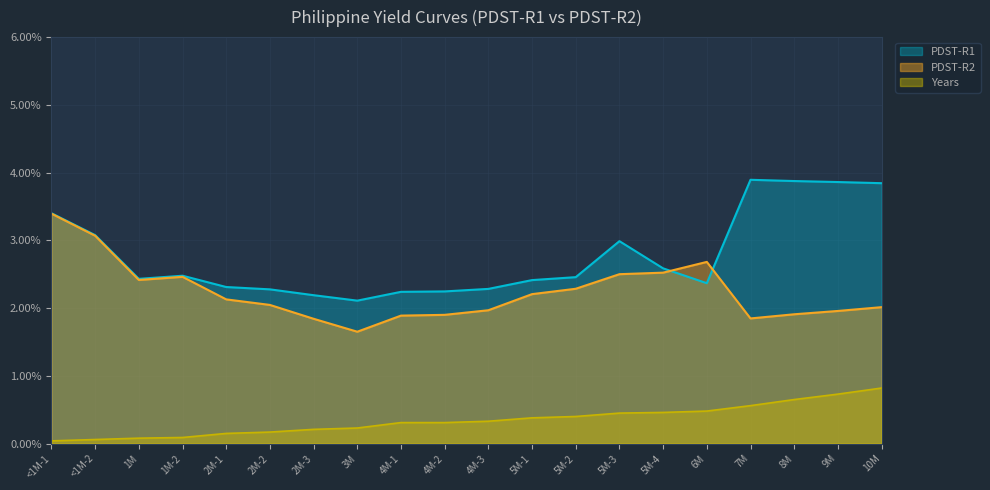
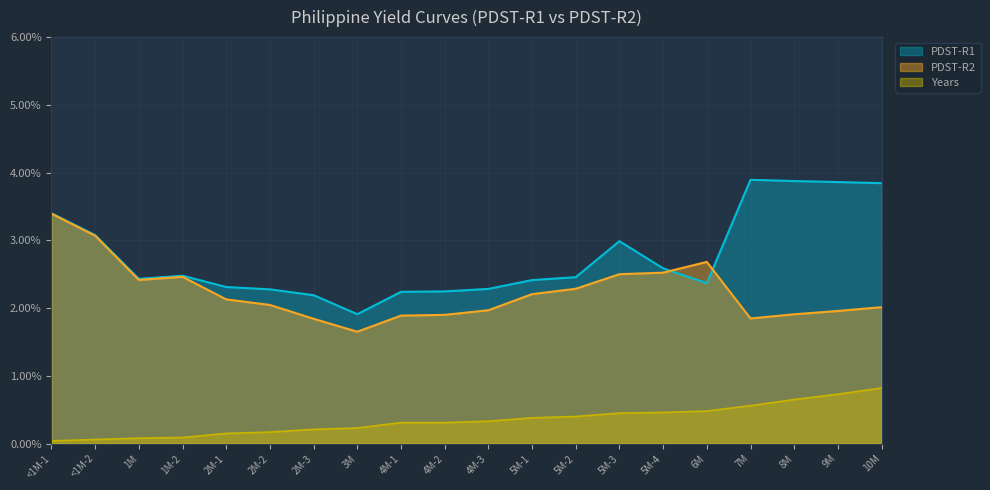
PDST-R1, 3M: 2.1% -> 1.9%
